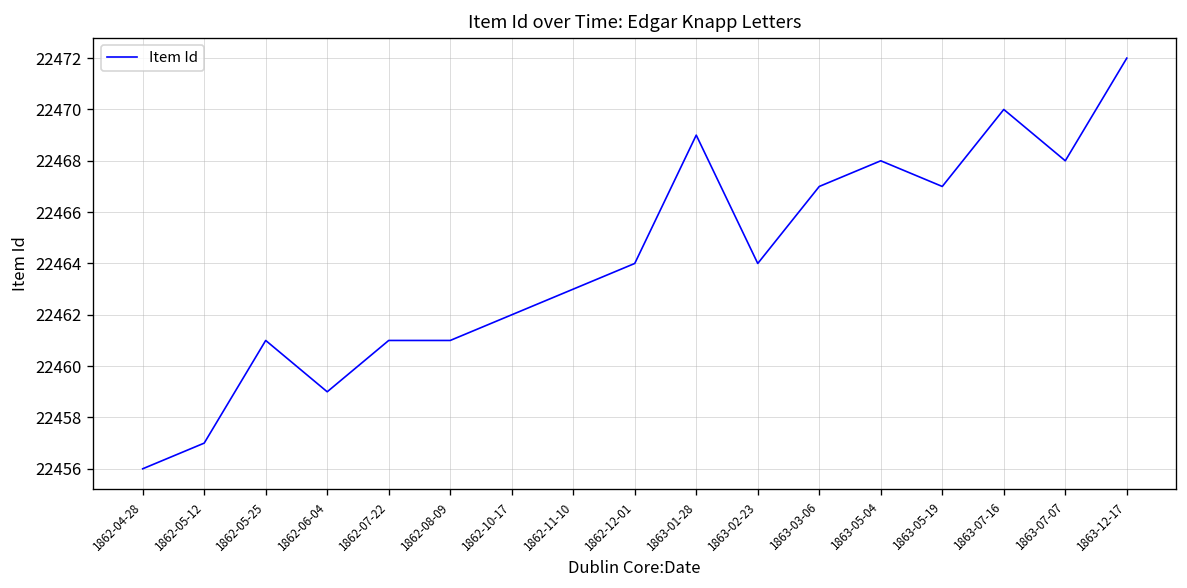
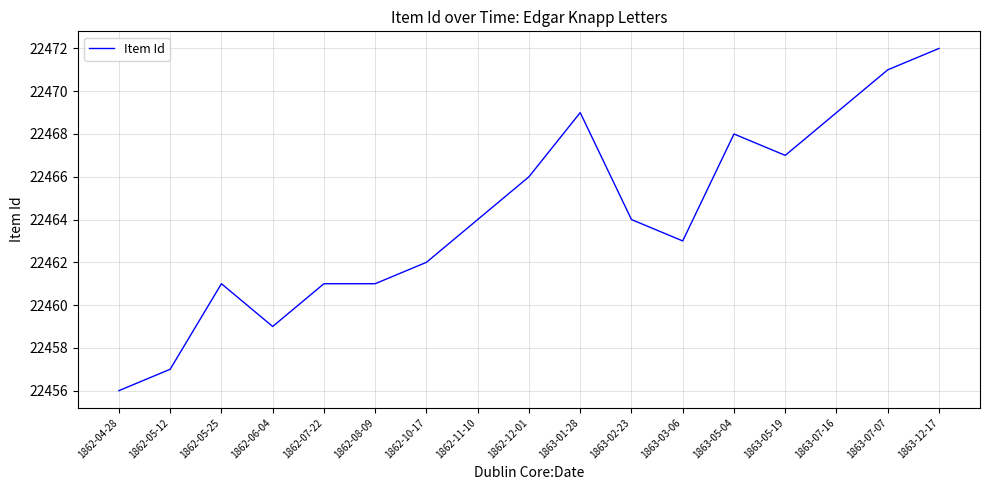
1862-11-10: 22463 -> 22464
1862-12-01: 22464 -> 22466
1863-03-06: 22467 -> 22463
1863-07-16: 22470 -> 22469
1863-07-07: 22468 -> 22471
